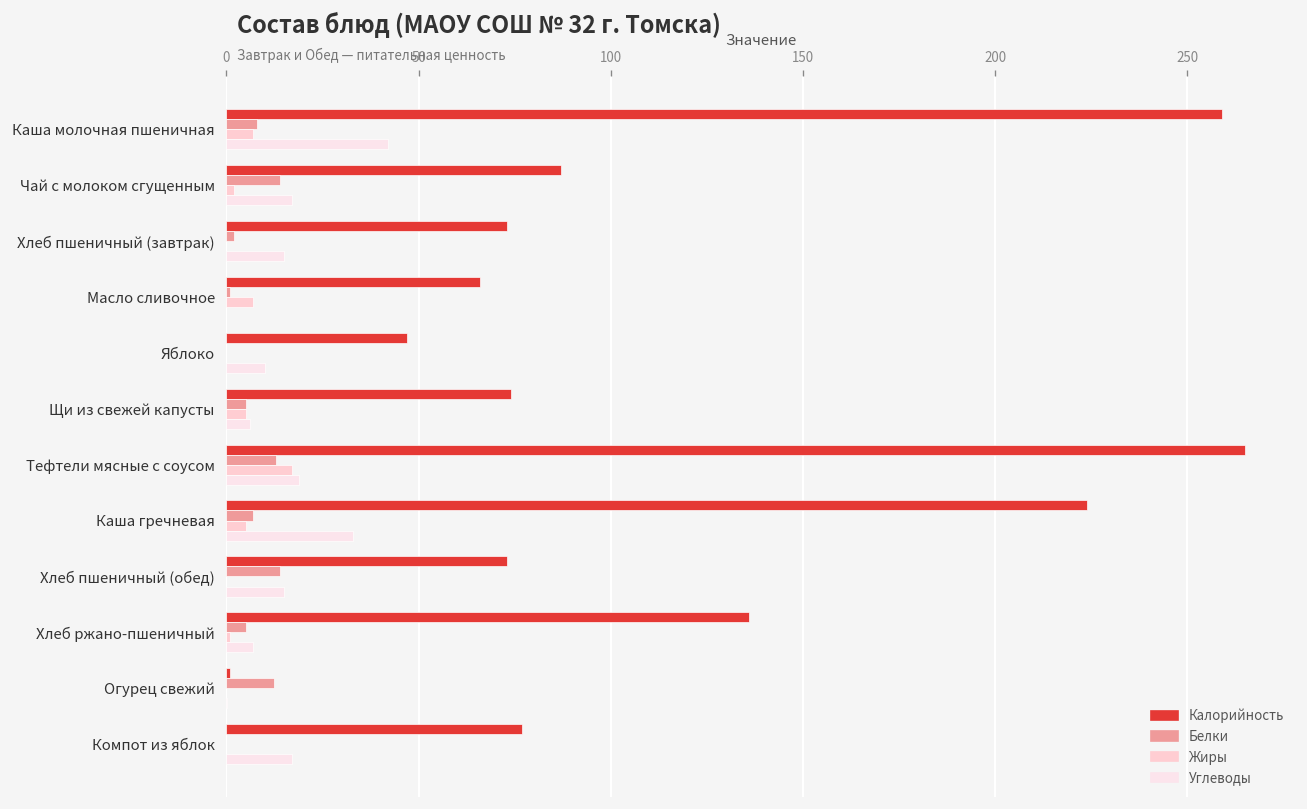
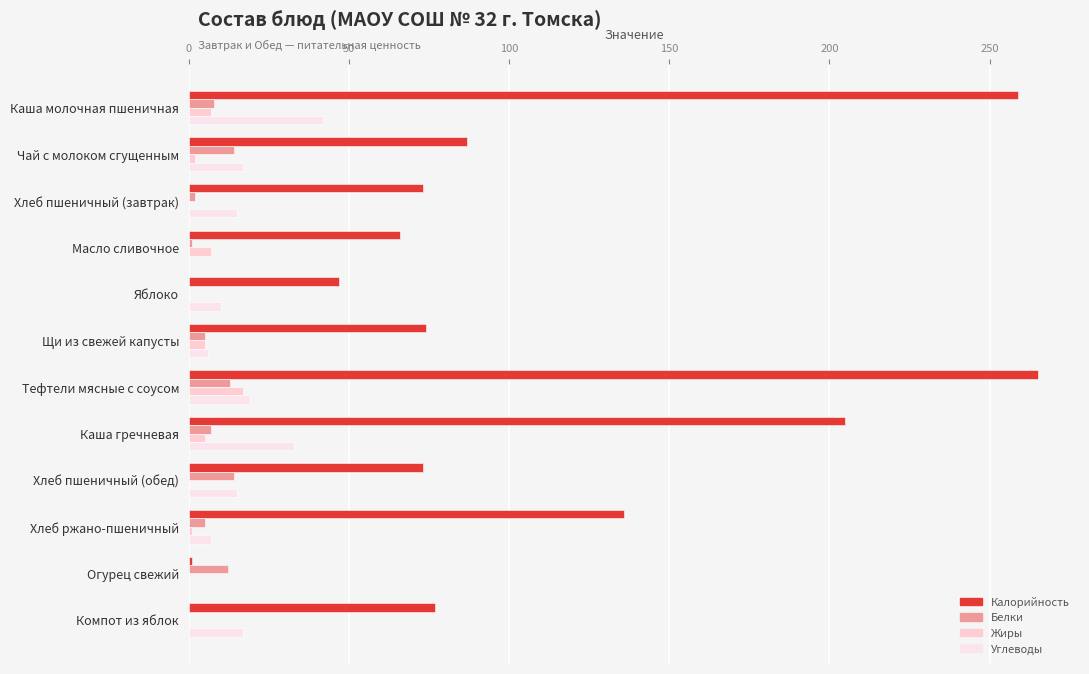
Калорийность, Каша гречневая: 224 -> 205
